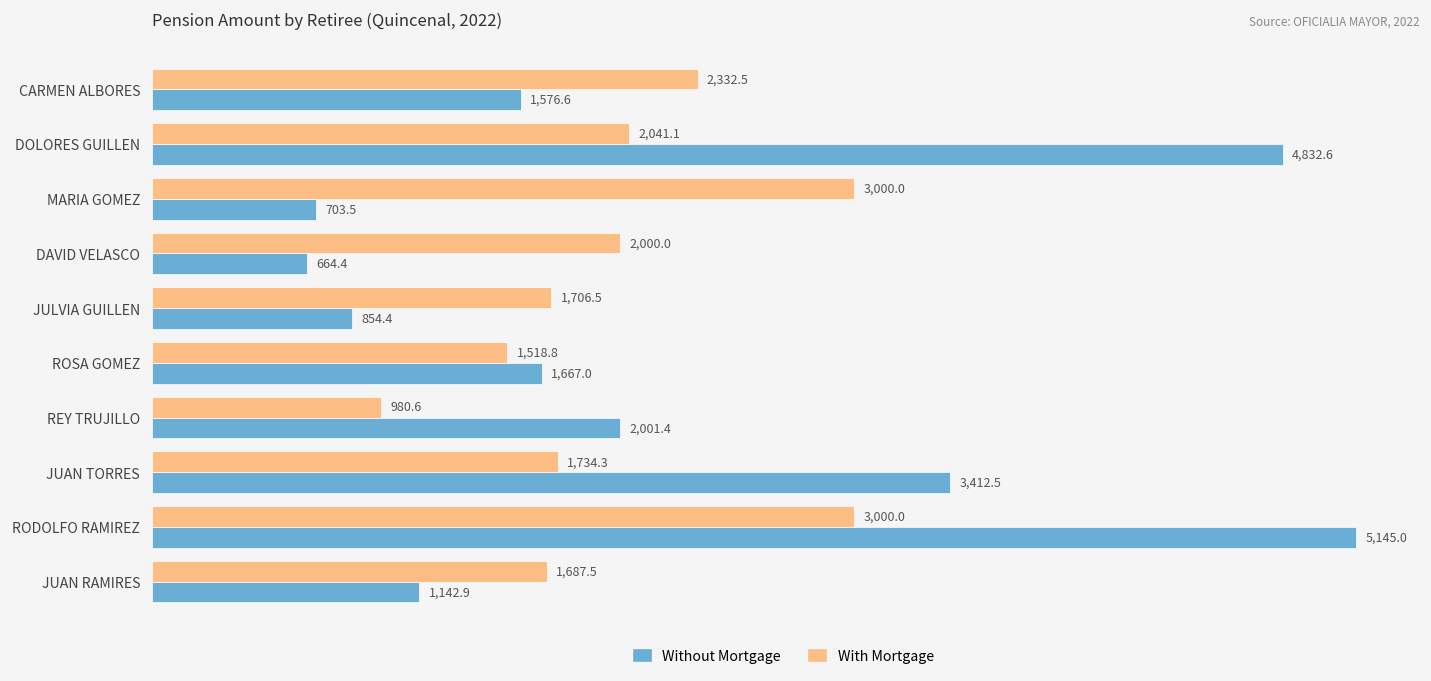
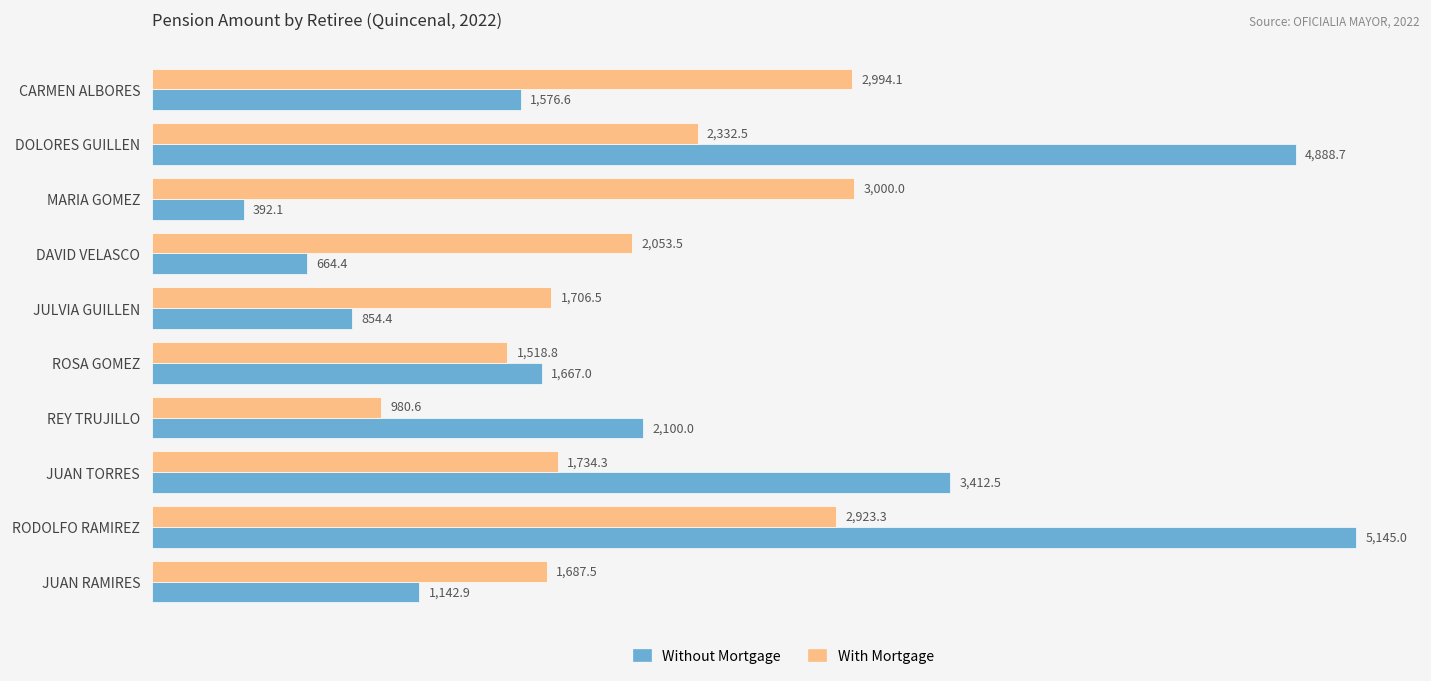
With Mortgage, CARMEN ALBORES: 2,332.5 -> 2,994.1
With Mortgage, DOLORES GUILLEN: 2,041.1 -> 2,332.5
Without Mortgage, DOLORES GUILLEN: 4,832.6 -> 4,888.7
Without Mortgage, MARIA GOMEZ: 703.5 -> 392.1
With Mortgage, DAVID VELASCO: 2,000.0 -> 2,053.5
Without Mortgage, REY TRUJILLO: 2,001.4 -> 2,100.0
With Mortgage, RODOLFO RAMIREZ: 3,000.0 -> 2,923.3
